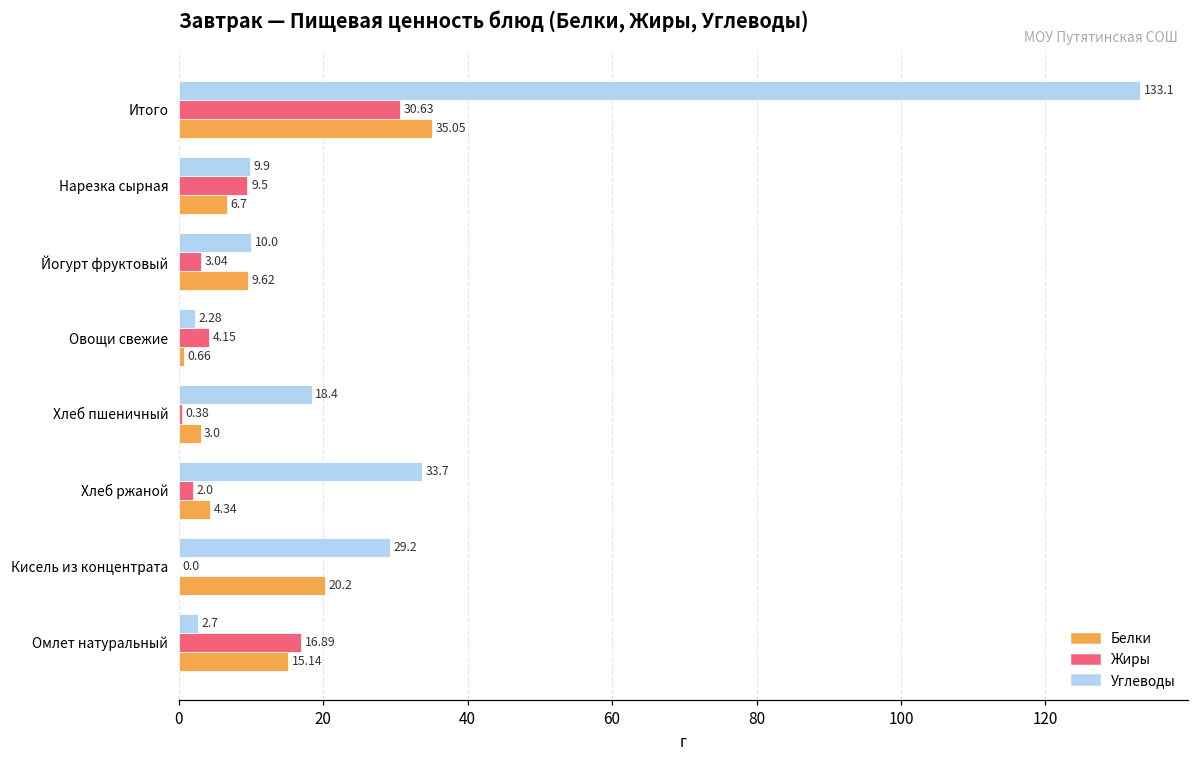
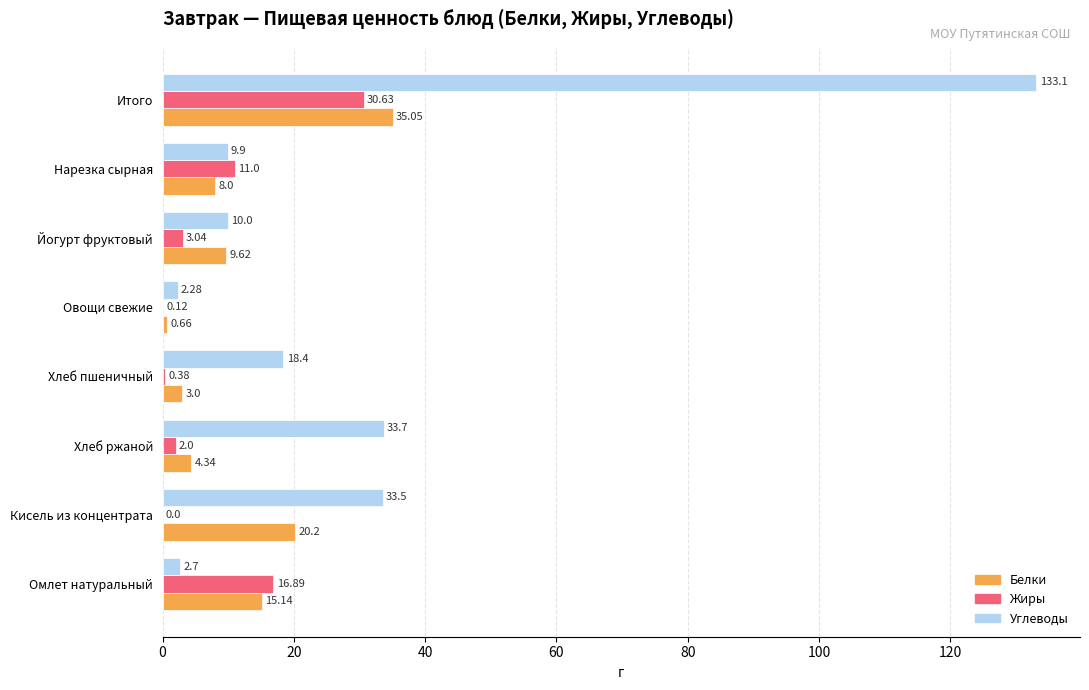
Жиры, Нарезка сырная: 9.5 -> 11.0
Белки, Нарезка сырная: 6.7 -> 8.0
Жиры, Овощи свежие: 4.15 -> 0.12
Углеводы, Кисель из концентрата: 29.2 -> 33.5
